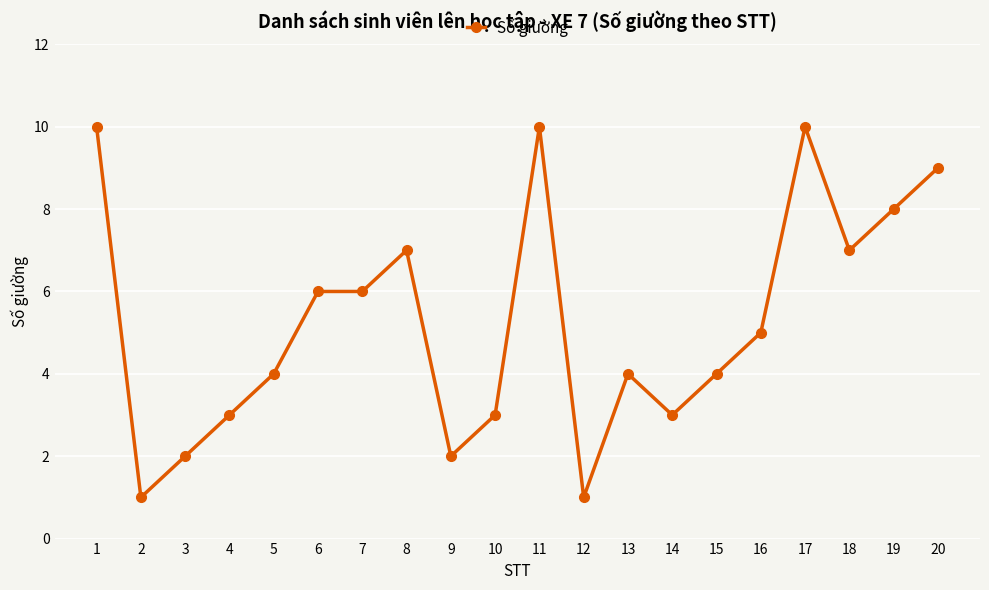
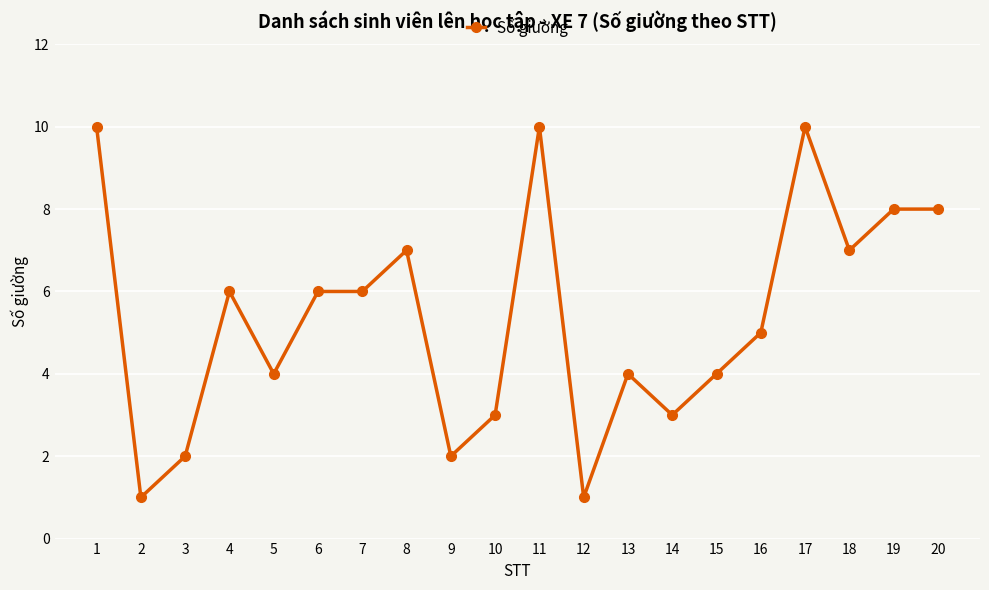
4: 3 -> 6
20: 9 -> 8
